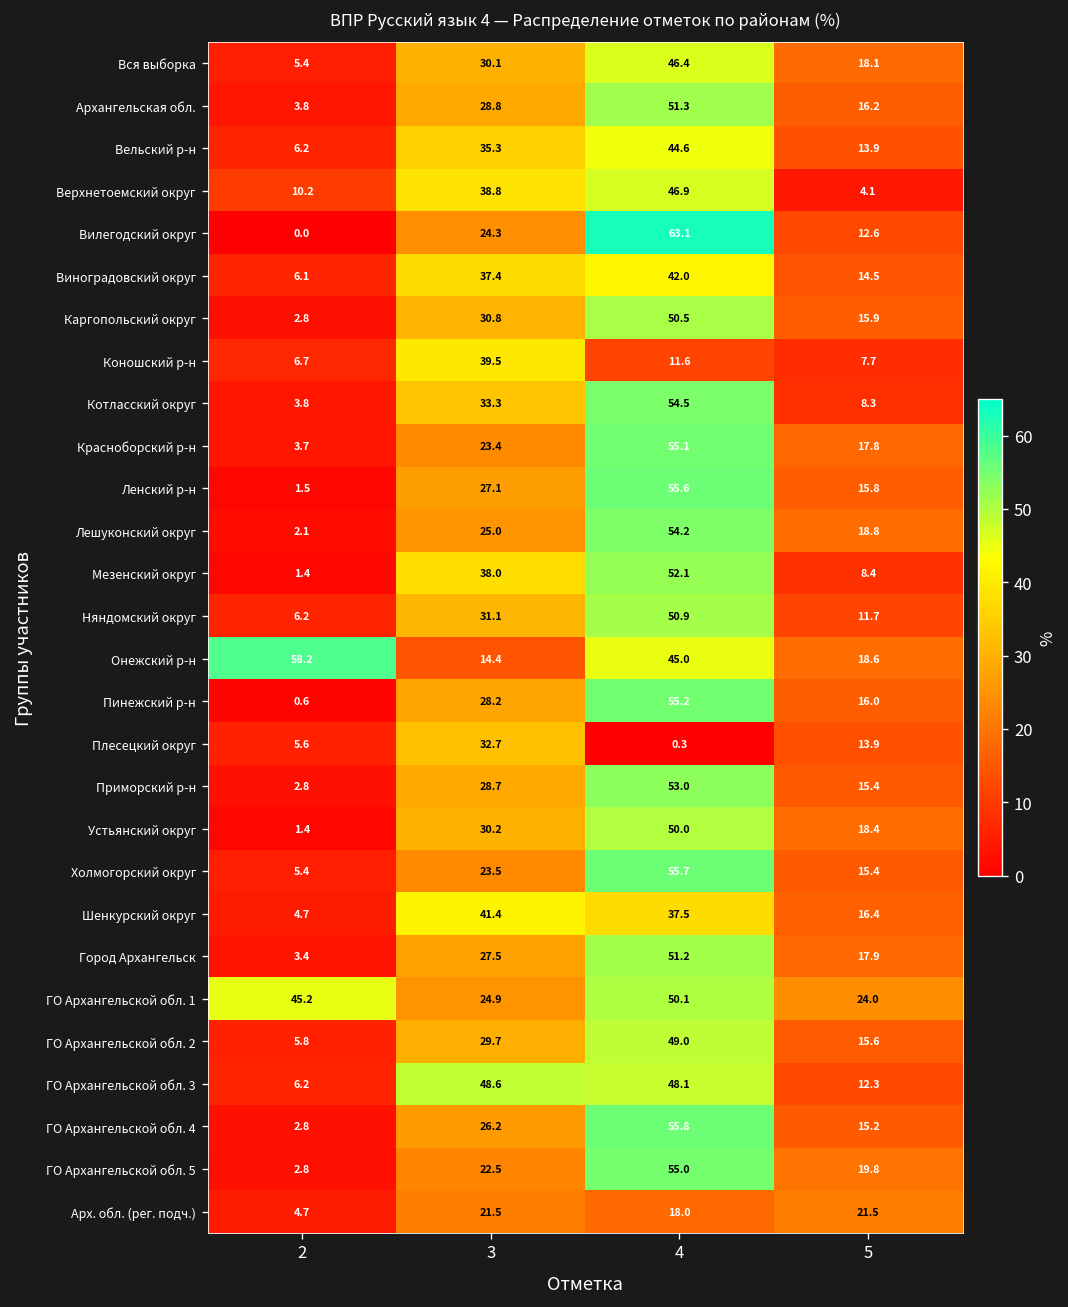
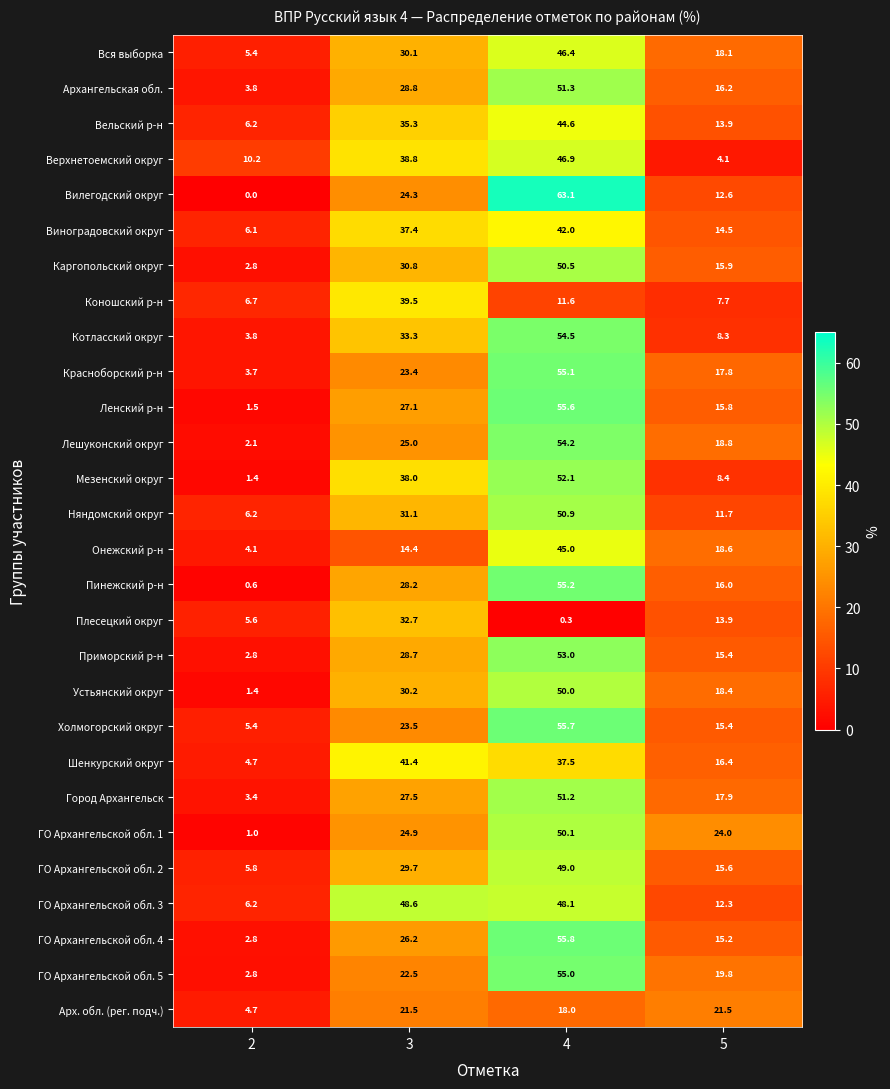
Онежский р-н, 2: 58.2 -> 4.1
ГО Архангельской обл. 1, 2: 45.2 -> 1.0
